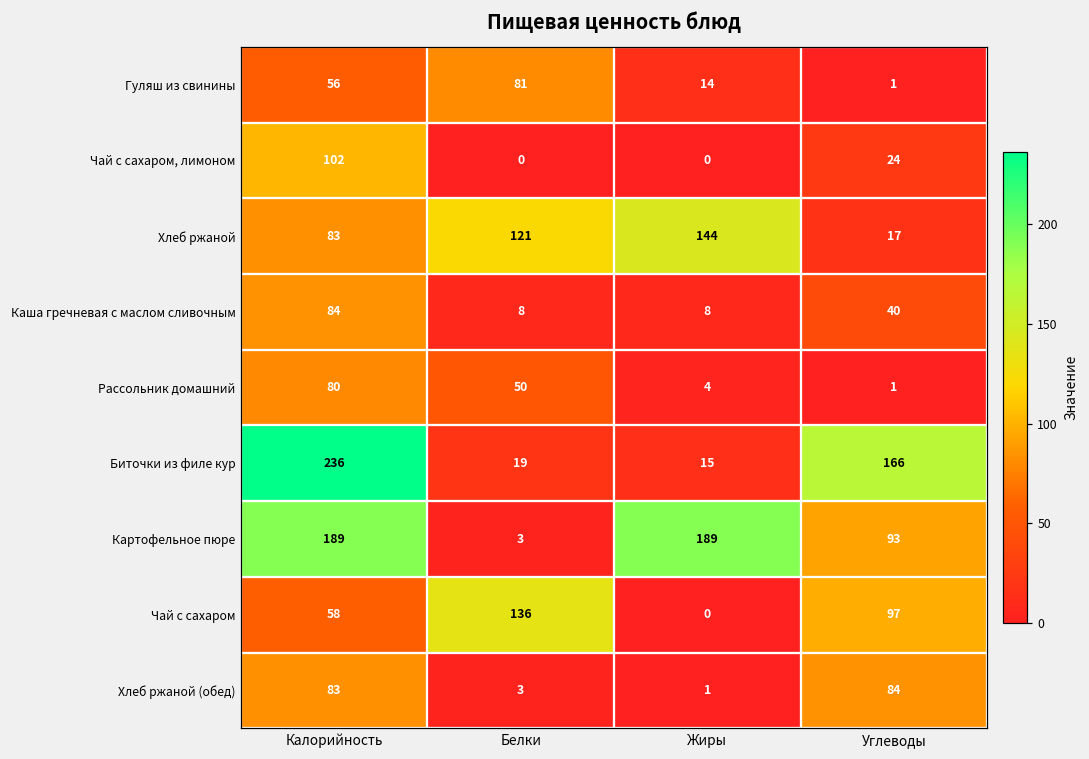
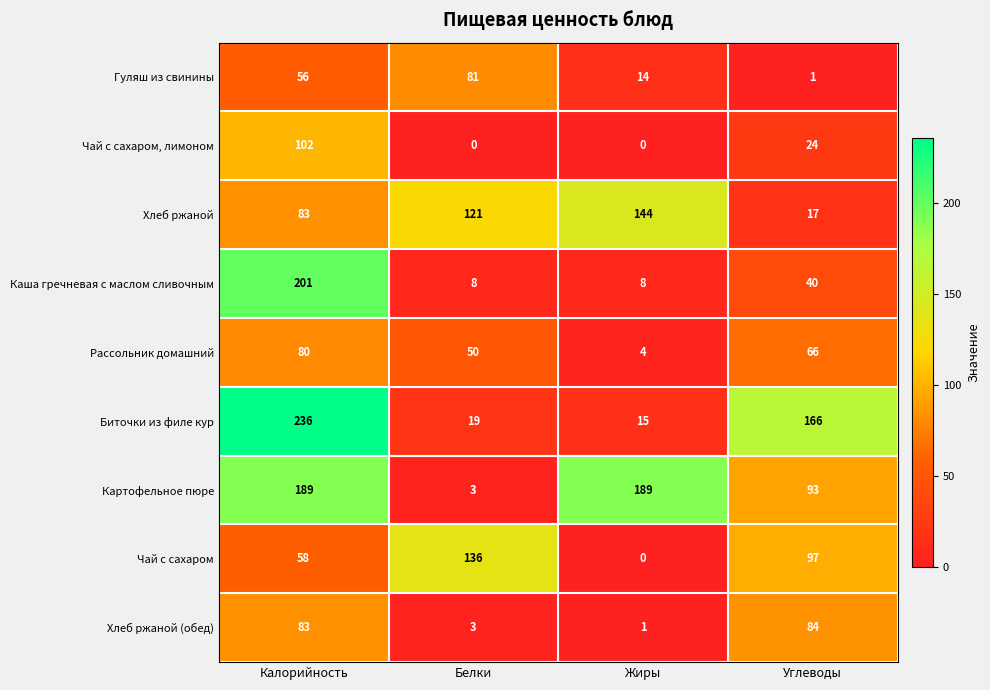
Каша гречневая с маслом сливочным, Калорийность: 84 -> 201
Рассольник домашний, Углеводы: 1 -> 66
